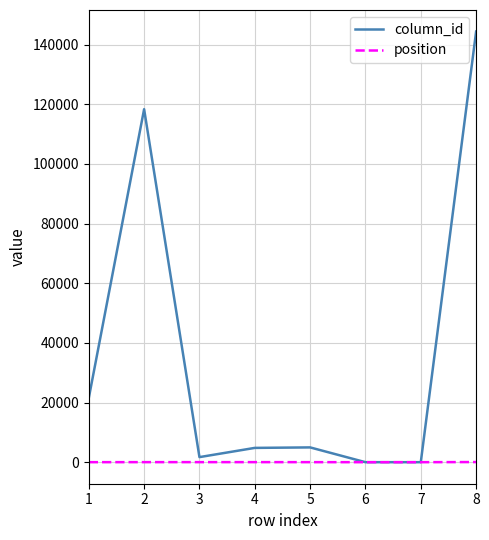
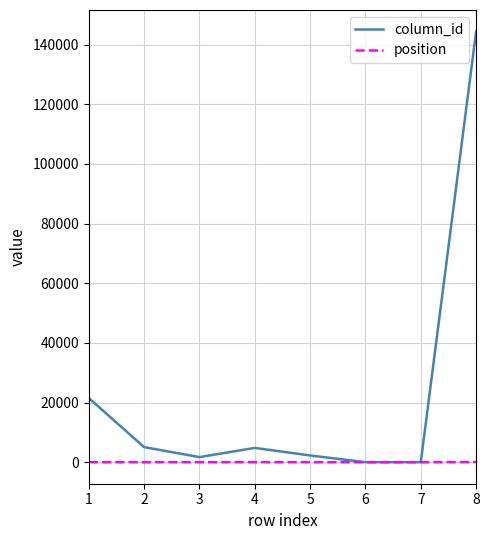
column_id, 2: 118000 -> 5000
column_id, 5: 5000 -> 2000
